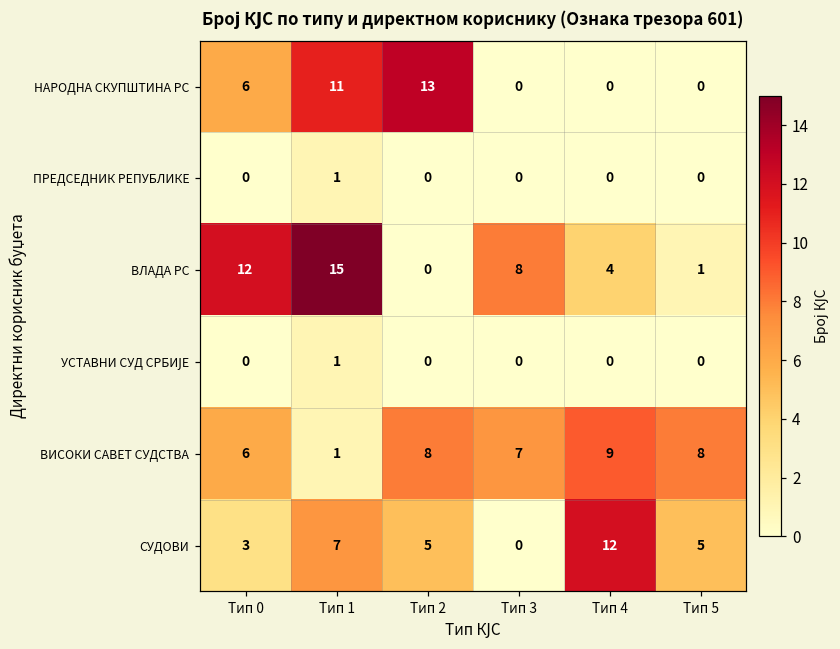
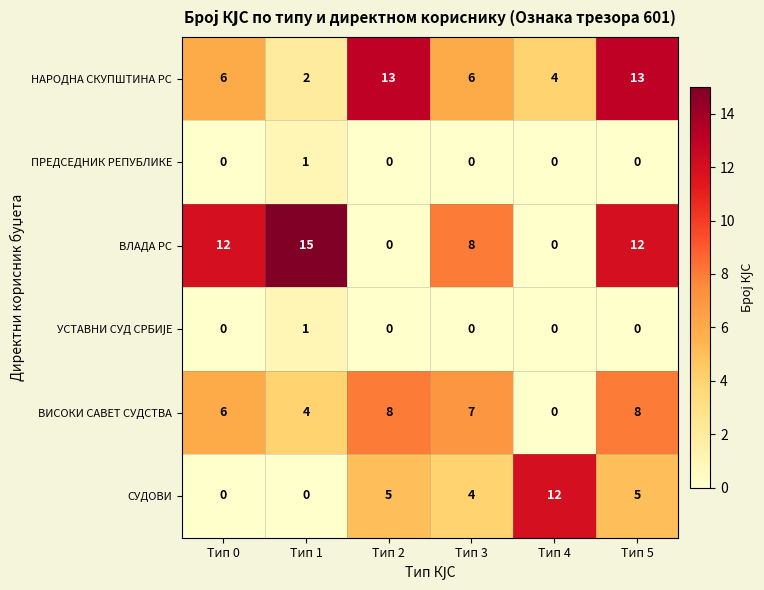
НАРОДНА СКУПШТИНА РС, Тип 1: 11 -> 2
НАРОДНА СКУПШТИНА РС, Тип 3: 0 -> 6
НАРОДНА СКУПШТИНА РС, Тип 4: 0 -> 4
НАРОДНА СКУПШТИНА РС, Тип 5: 0 -> 13
ВЛАДА РС, Тип 4: 4 -> 0
ВЛАДА РС, Тип 5: 1 -> 12
ВИСОКИ САВЕТ СУДСТВА, Тип 1: 1 -> 4
ВИСОКИ САВЕТ СУДСТВА, Тип 4: 9 -> 0
СУДОВИ, Тип 0: 3 -> 0
СУДОВИ, Тип 1: 7 -> 0
СУДОВИ, Тип 3: 0 -> 4
